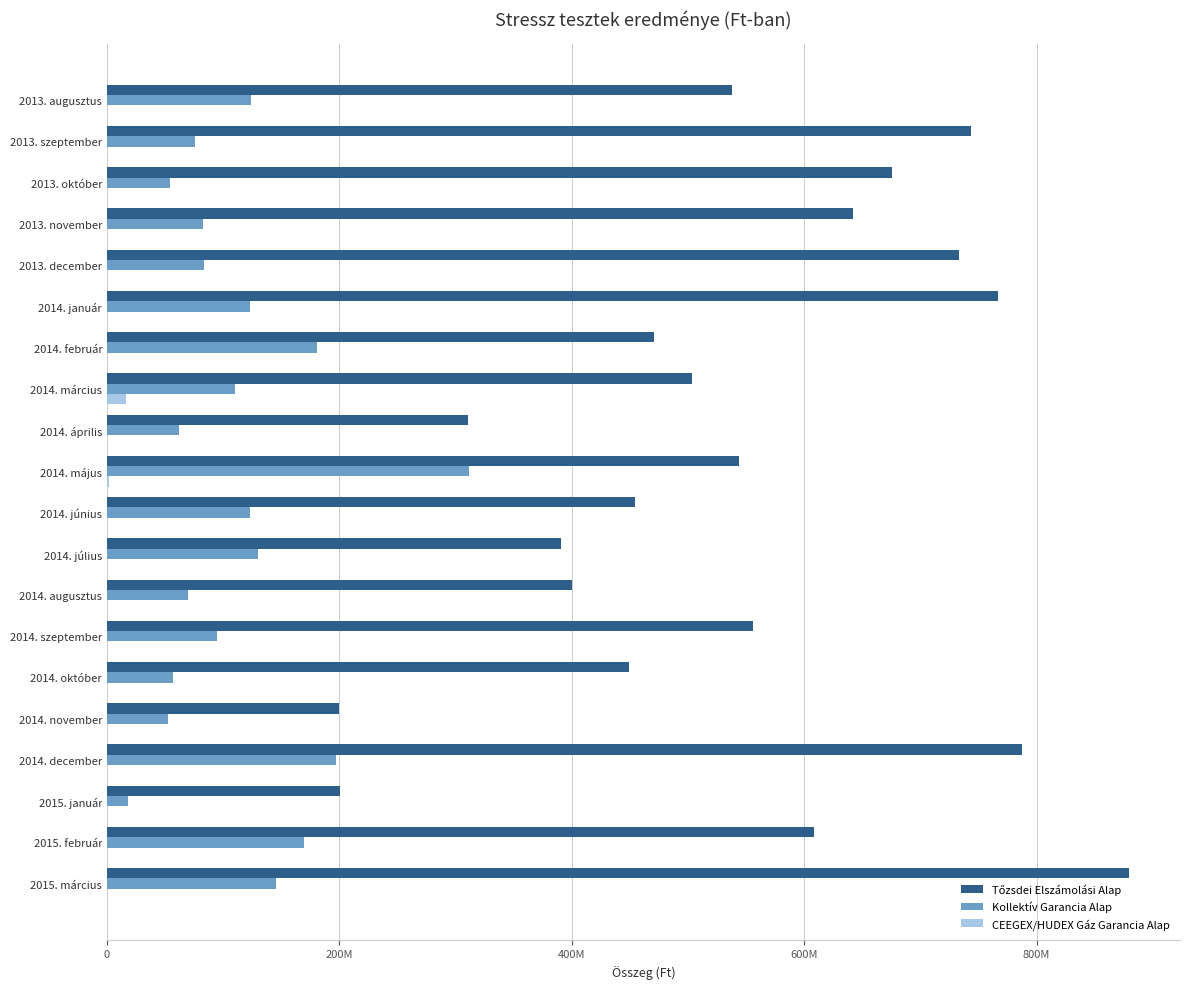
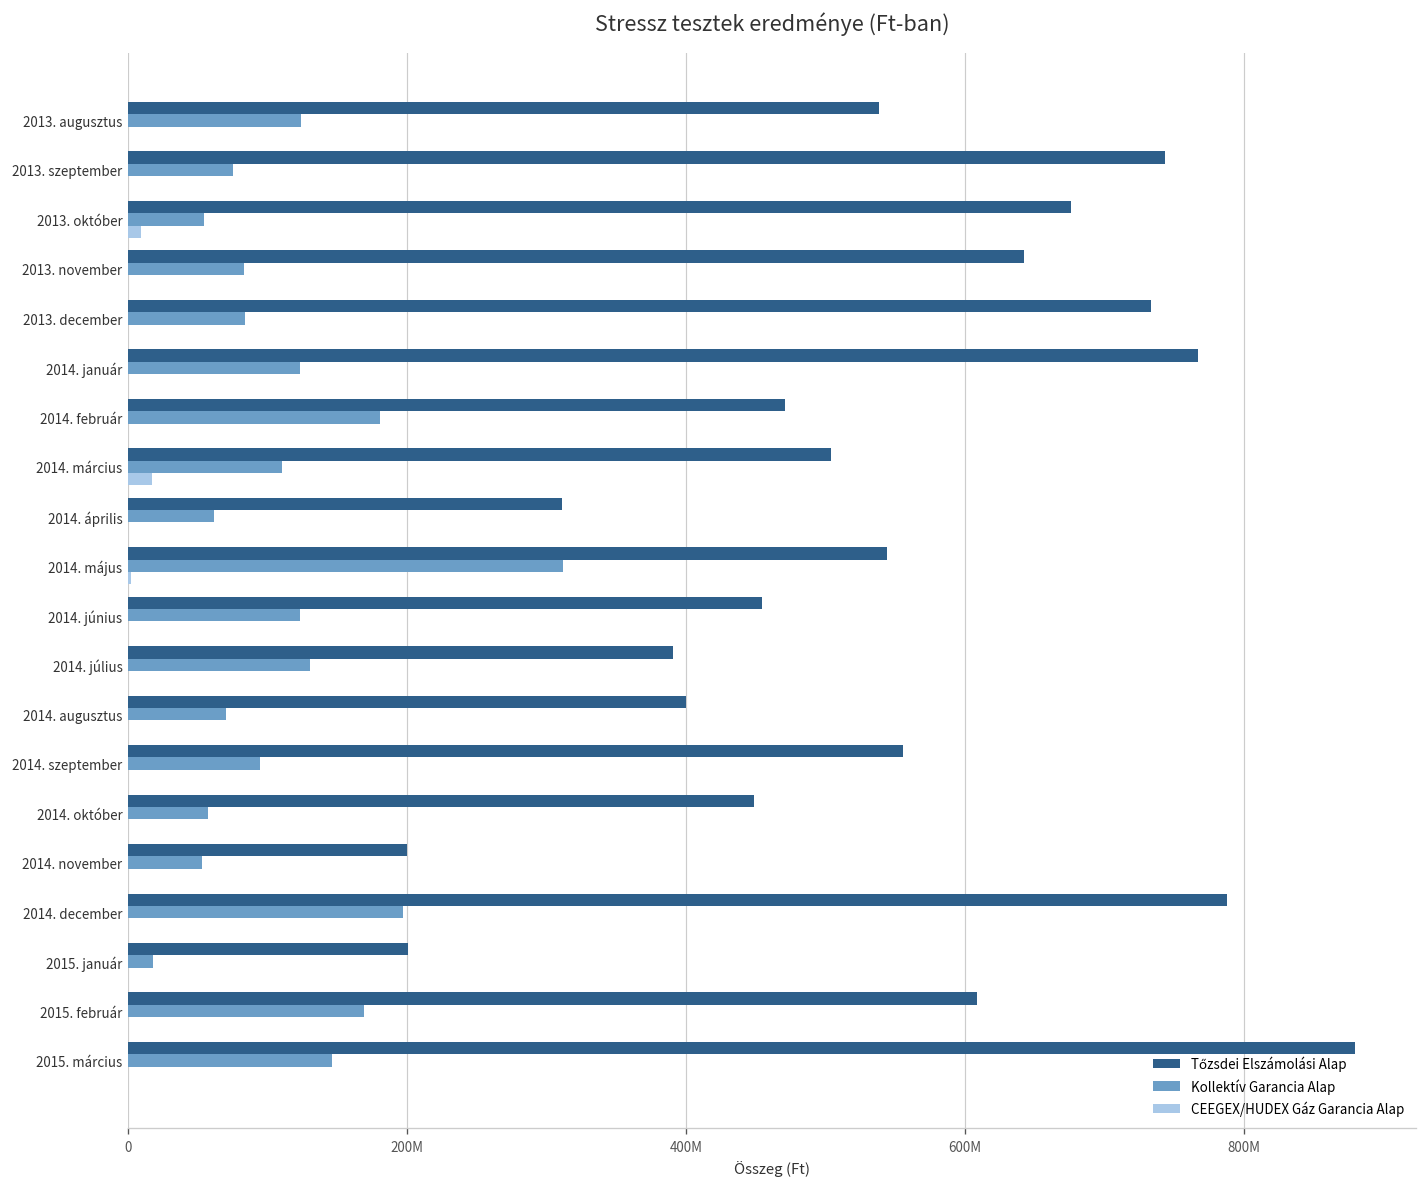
CEEGEX/HUDEX Gáz Garancia Alap, 2013. október: 0 -> 9000000
